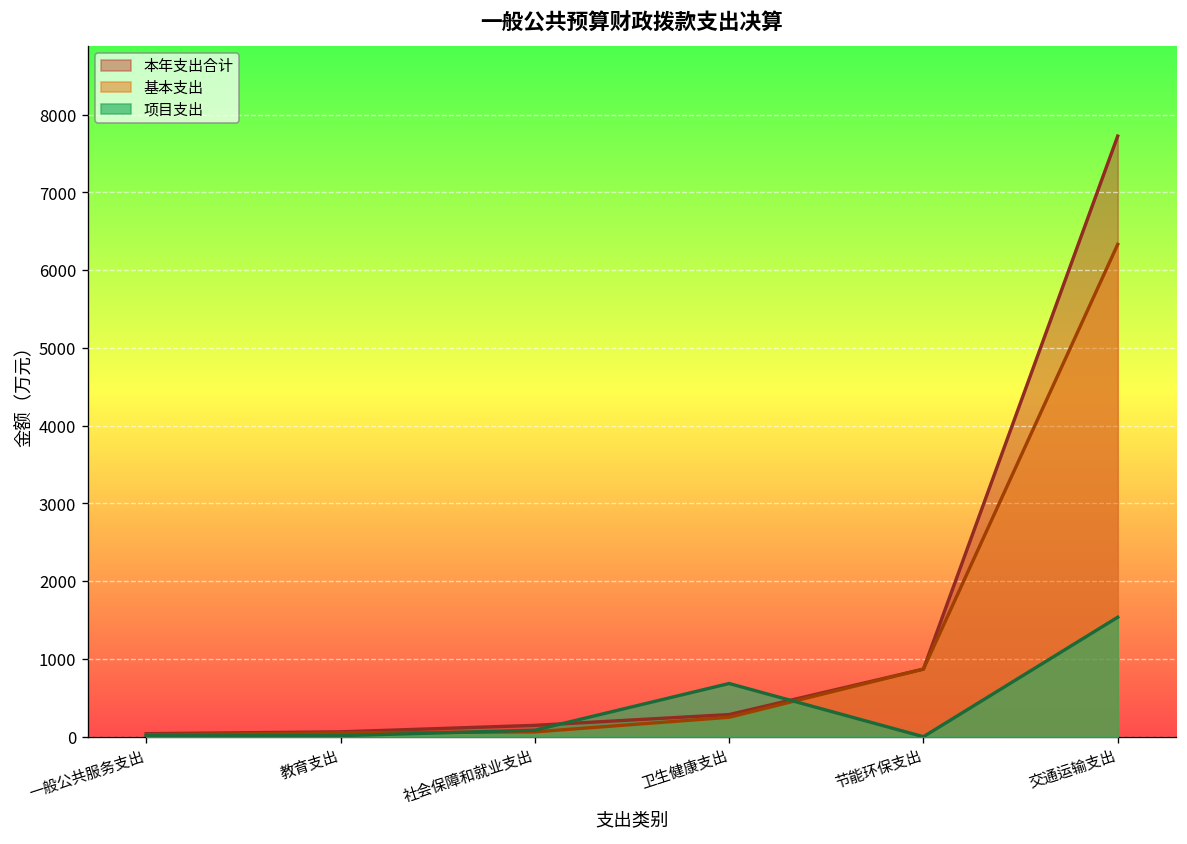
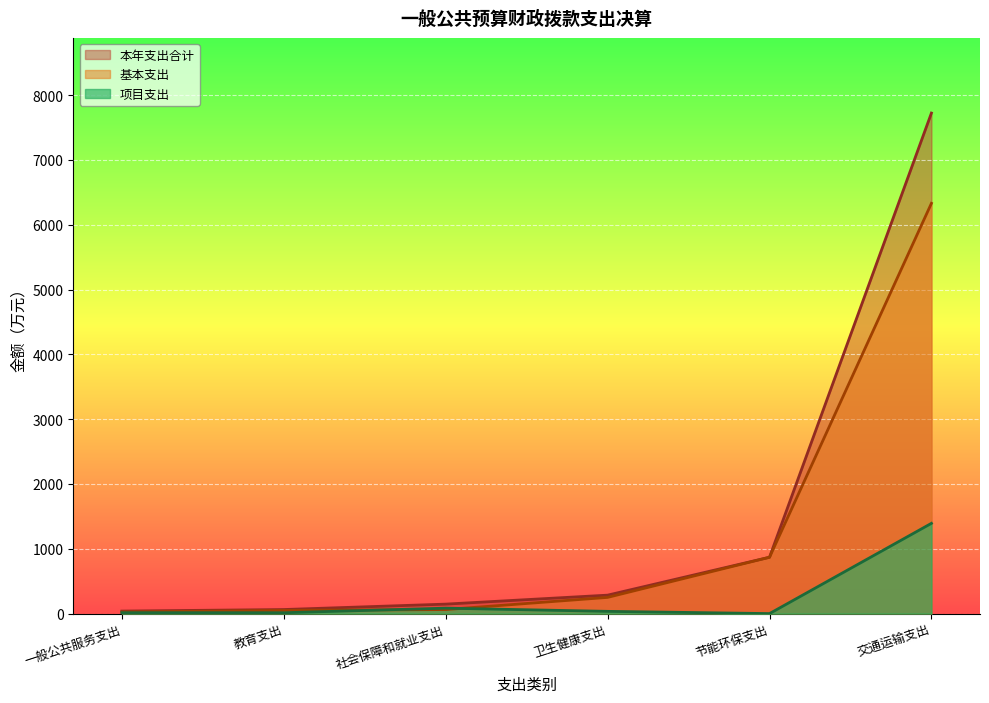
项目支出, 卫生健康支出: 700 -> 0
项目支出, 交通运输支出: 1500 -> 1400
